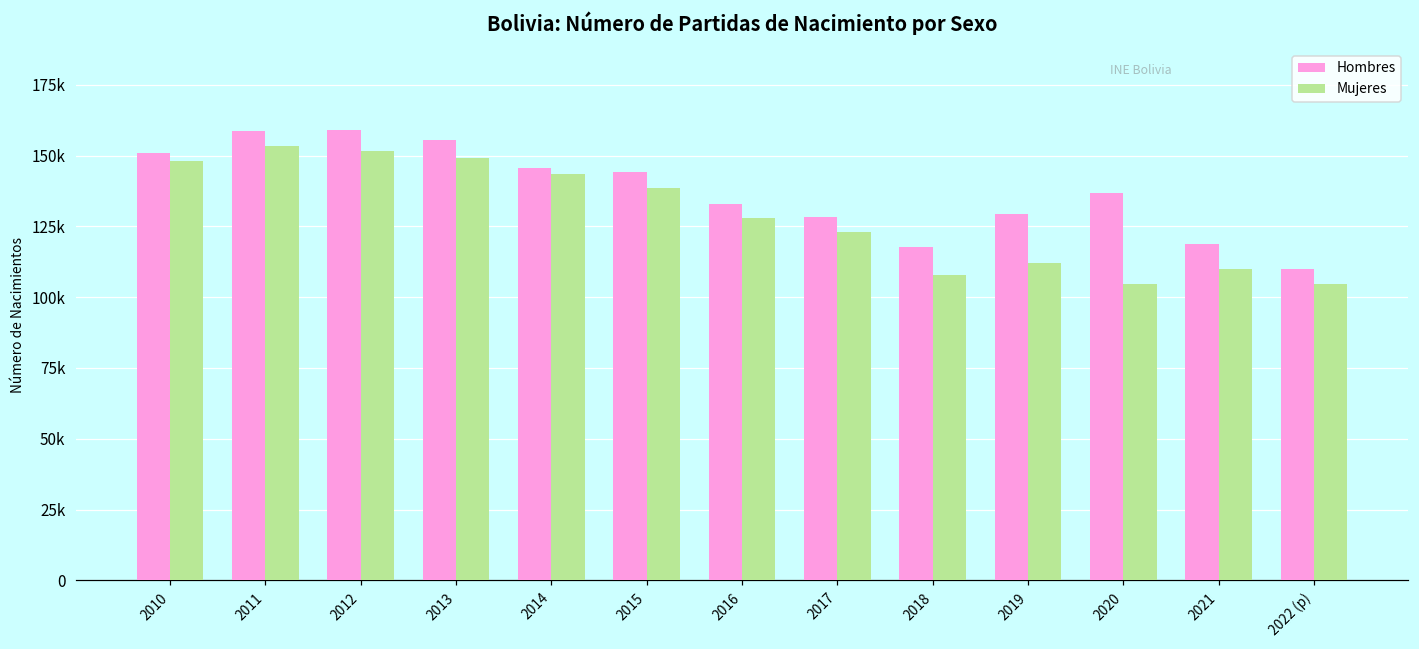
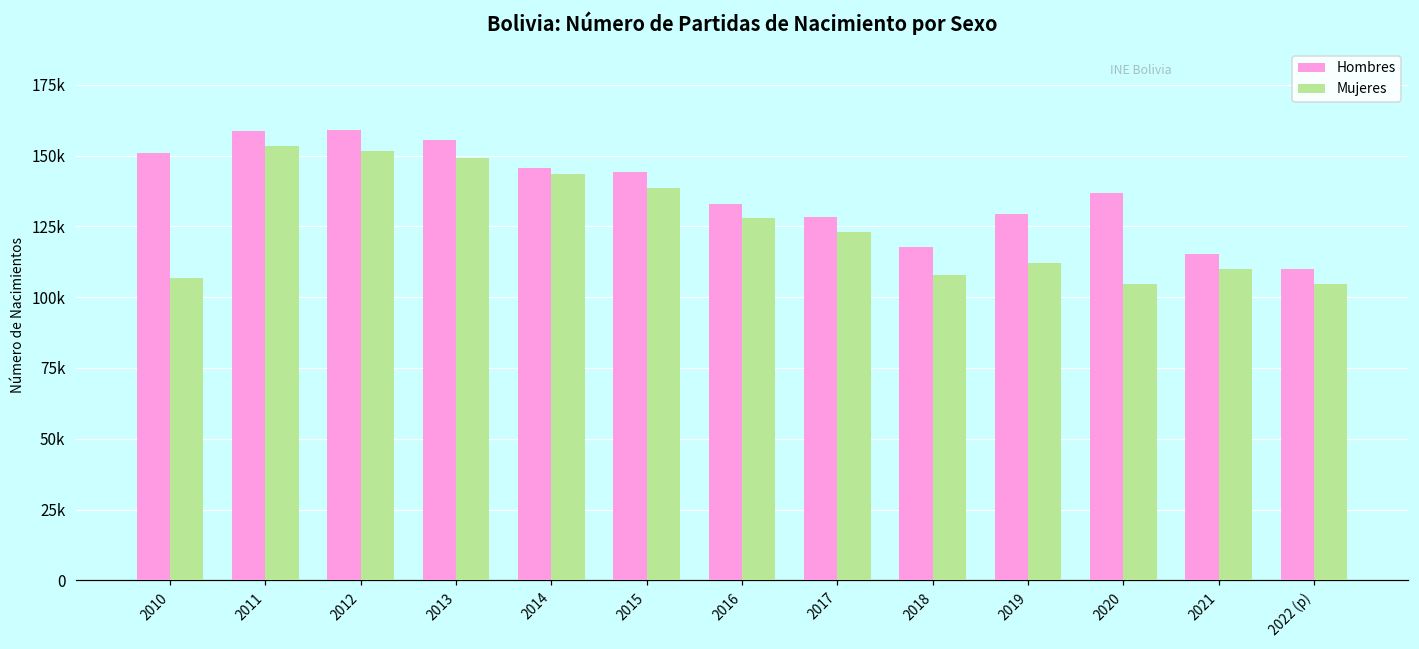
Mujeres, 2010: 148000 -> 107000
Hombres, 2021: 119000 -> 115000
